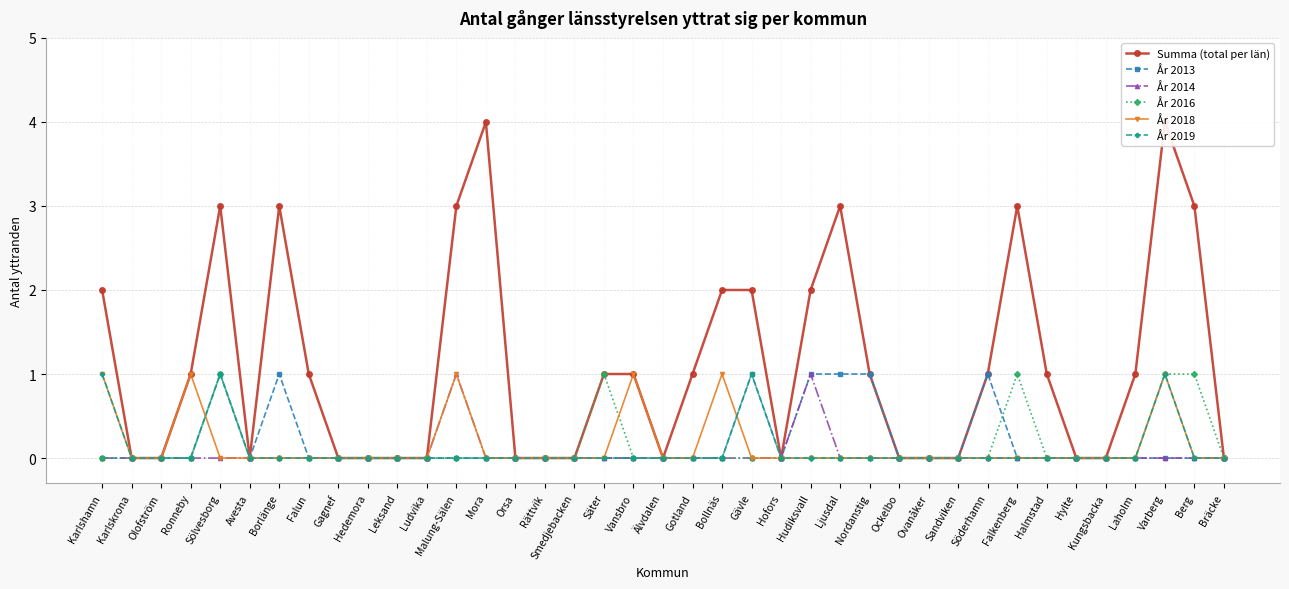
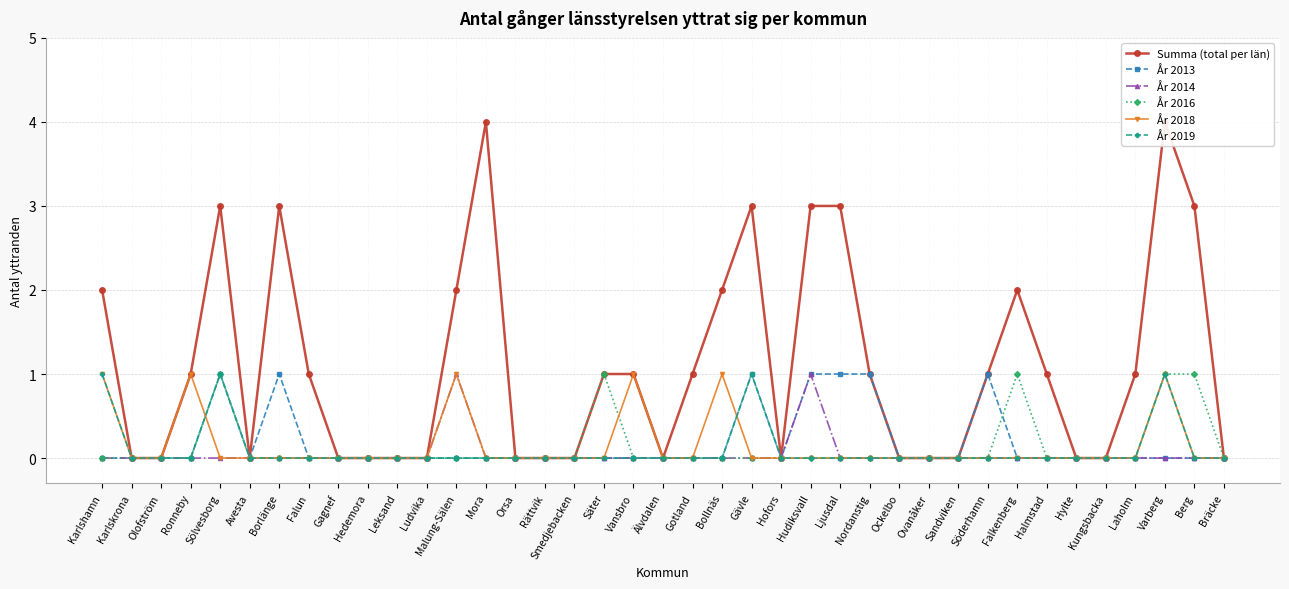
Summa (total per län), Malung-Sälen: 3 -> 2
Summa (total per län), Gävle: 2 -> 3
Summa (total per län), Hudiksvall: 2 -> 3
Summa (total per län), Falkenberg: 3 -> 2
